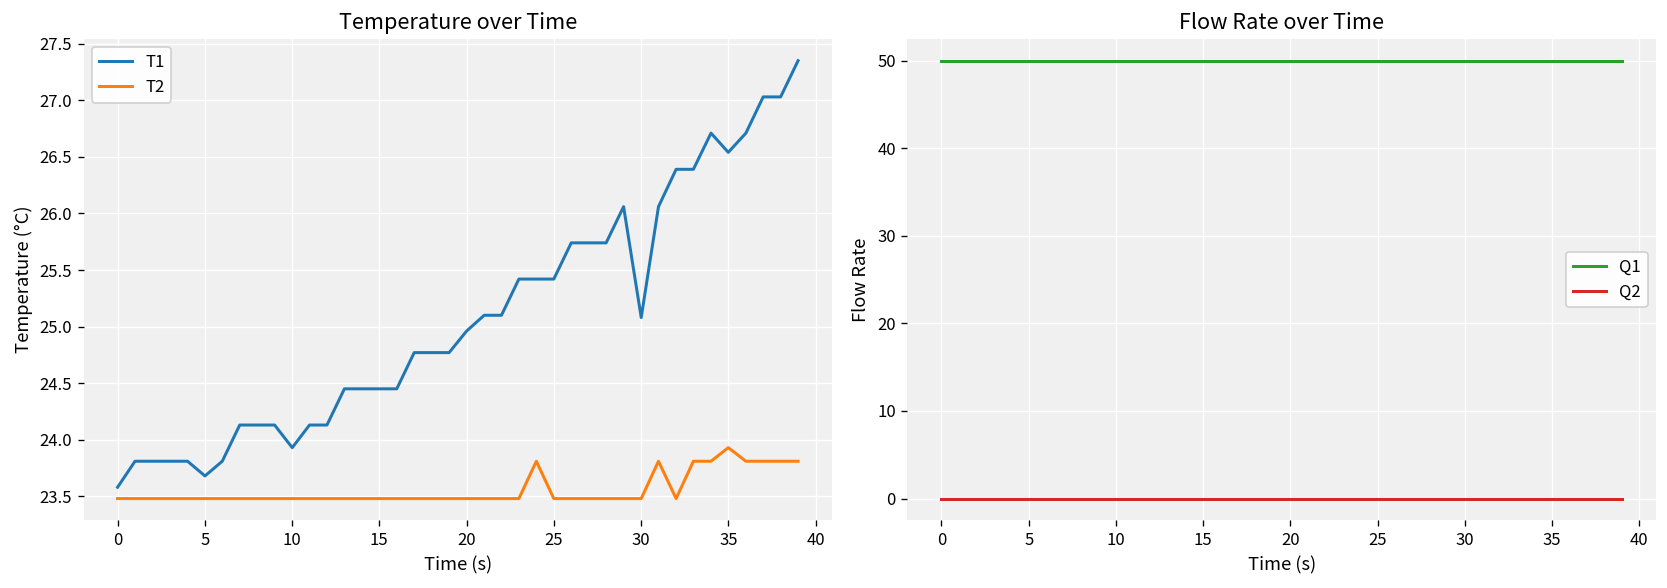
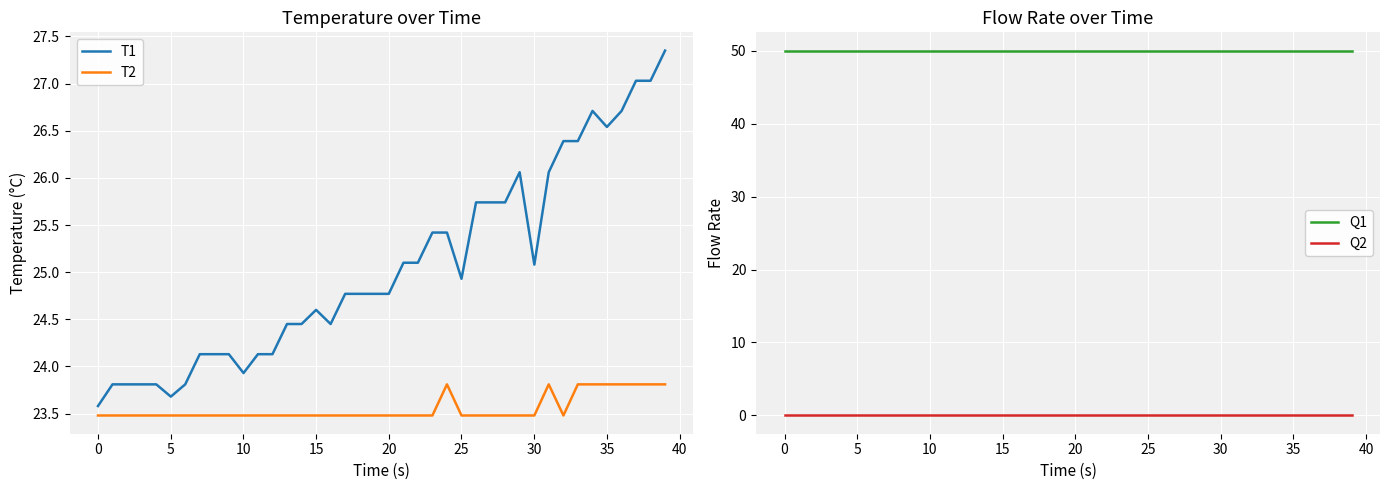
Temperature over Time, T1, 15: 24.5 -> 24.6
Temperature over Time, T1, 20: 25.0 -> 24.8
Temperature over Time, T1, 25: 25.4 -> 24.9
Temperature over Time, T2, 35: 23.9 -> 23.8
